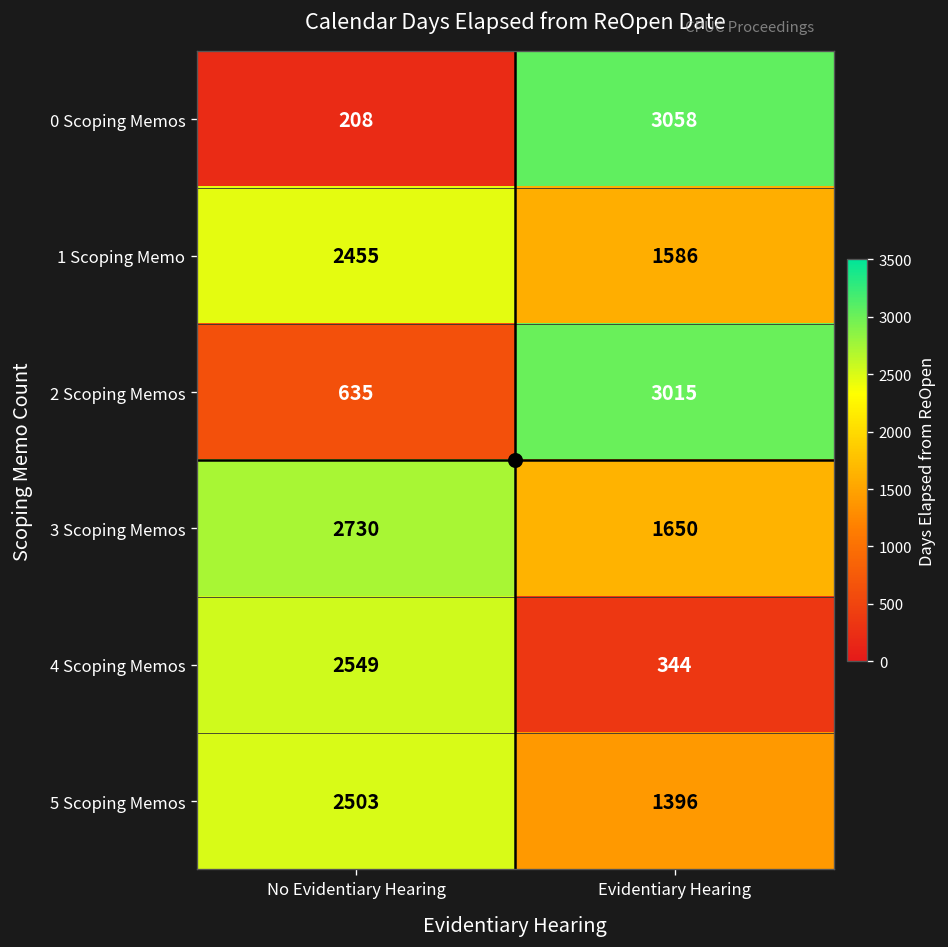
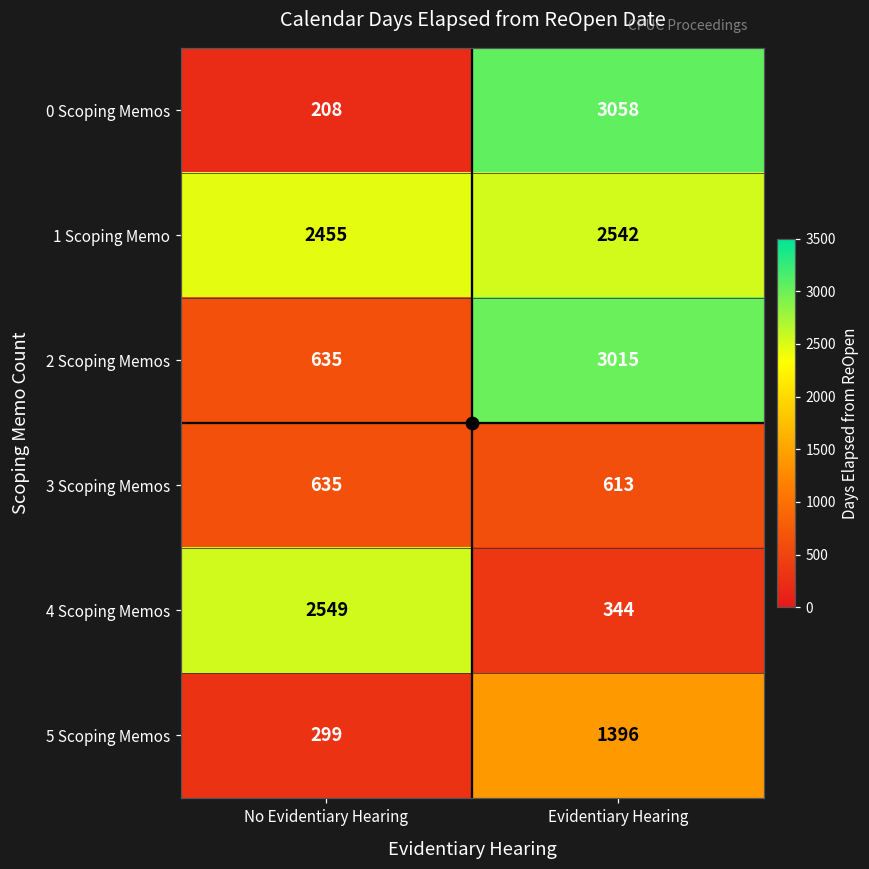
1 Scoping Memo, Evidentiary Hearing: 1586 -> 2542
3 Scoping Memos, No Evidentiary Hearing: 2730 -> 635
3 Scoping Memos, Evidentiary Hearing: 1650 -> 613
5 Scoping Memos, No Evidentiary Hearing: 2503 -> 299
